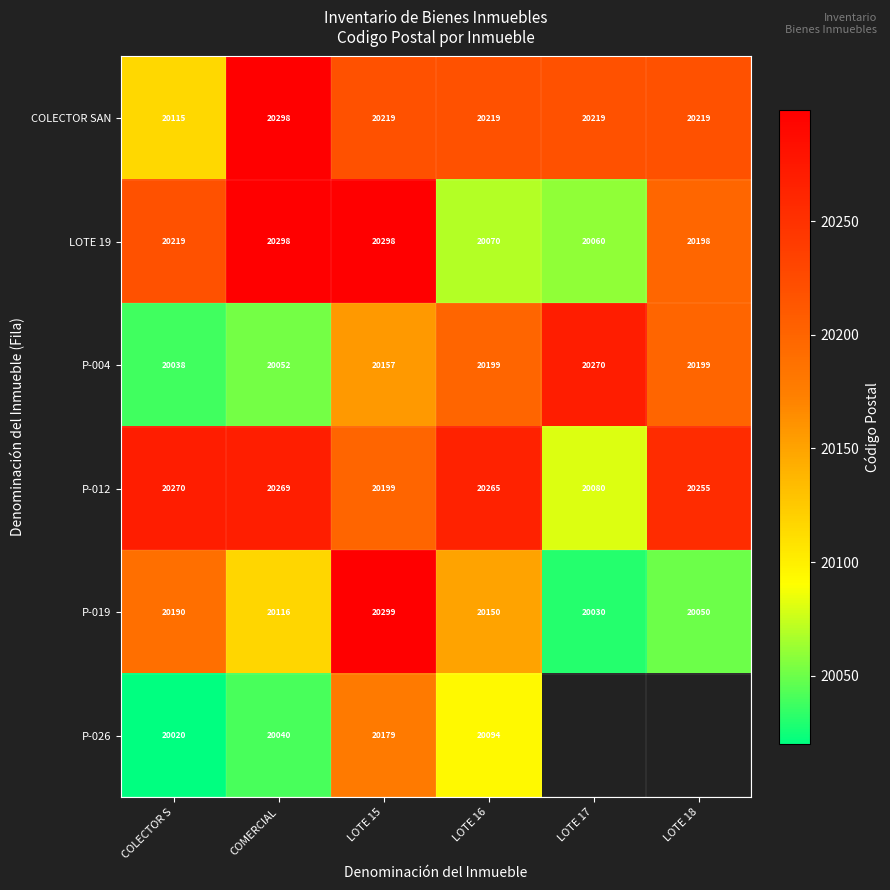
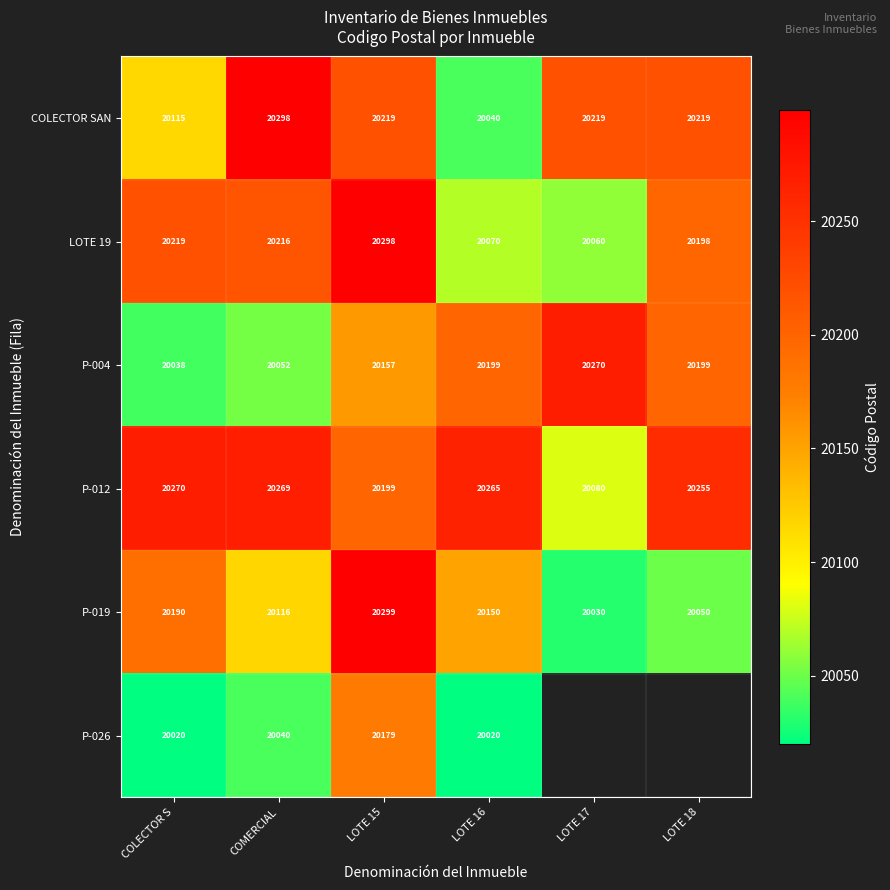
COLECTOR SAN, LOTE 16: 20219 -> 20040
LOTE 19, COMERCIAL: 20298 -> 20216
P-026, LOTE 16: 20094 -> 20020
